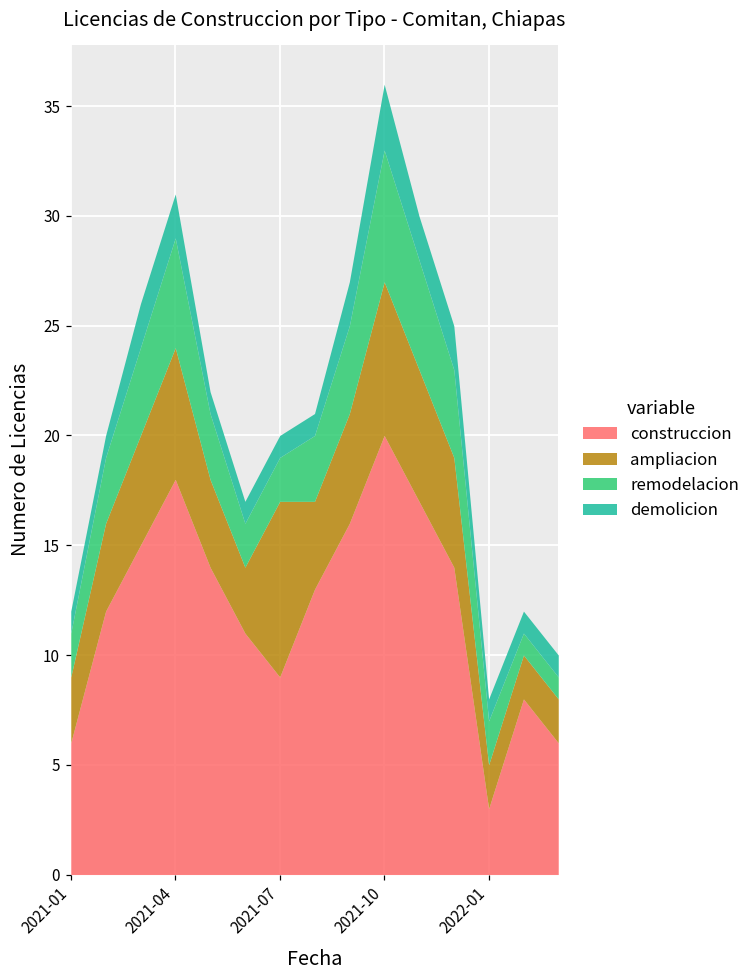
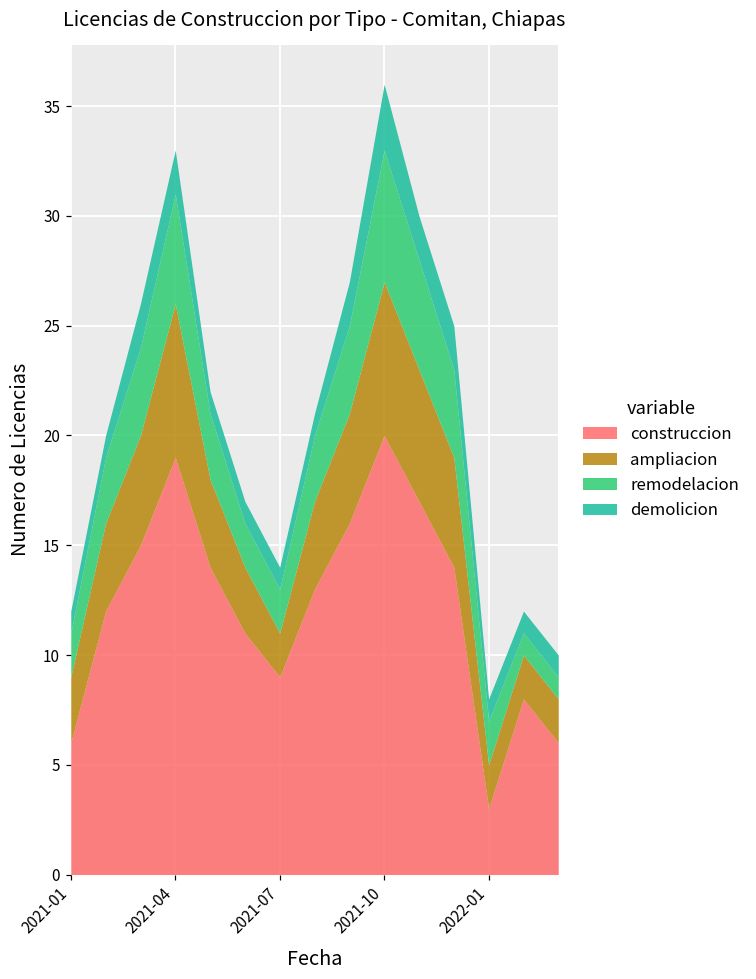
construccion, 2021-04: 18 -> 19
ampliacion, 2021-04: 6 -> 7
ampliacion, 2021-07: 8 -> 2
